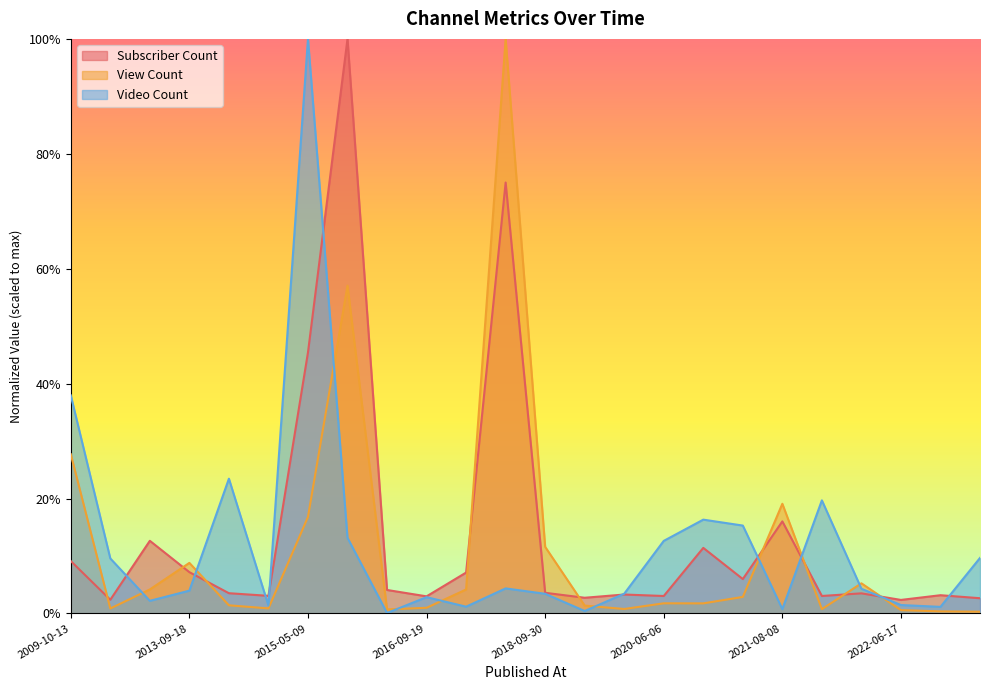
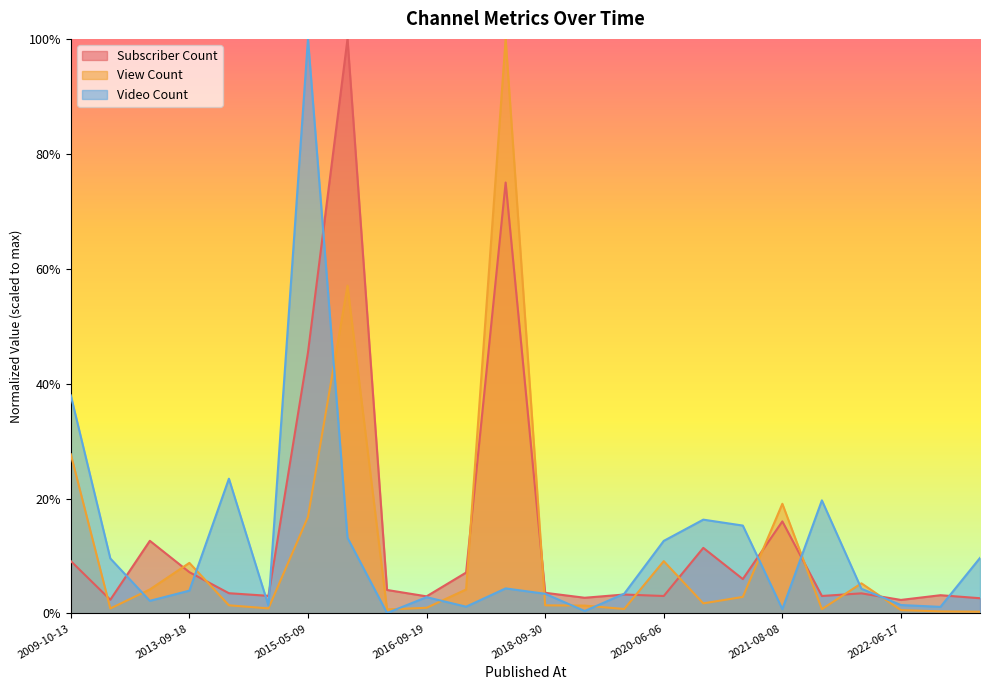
View Count, 2018-09-30: 12% -> 1%
View Count, 2020-06-06: 2% -> 9%
